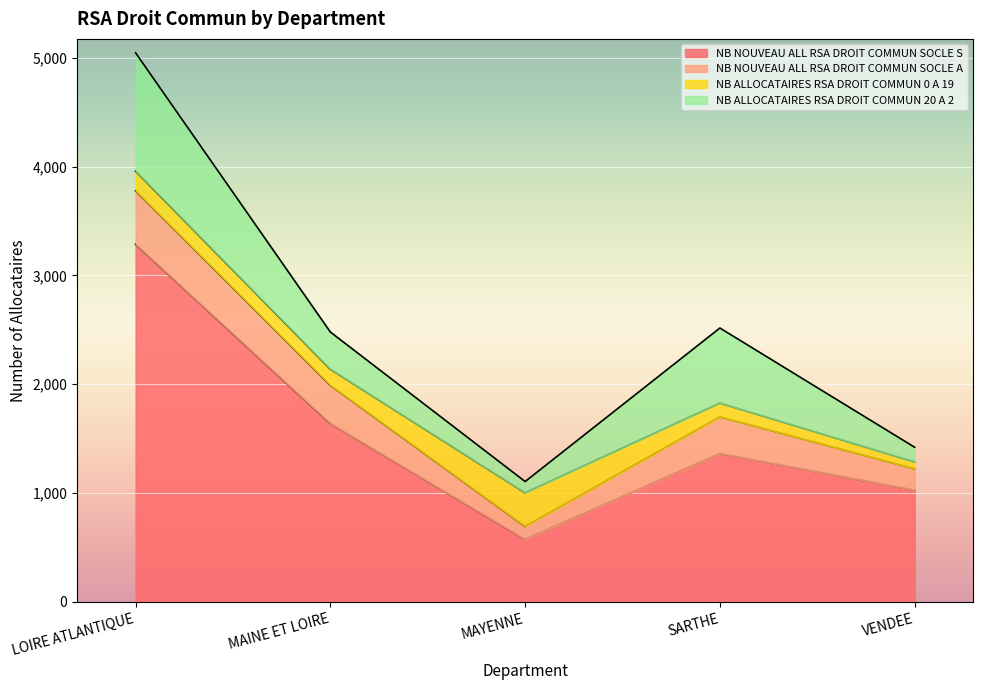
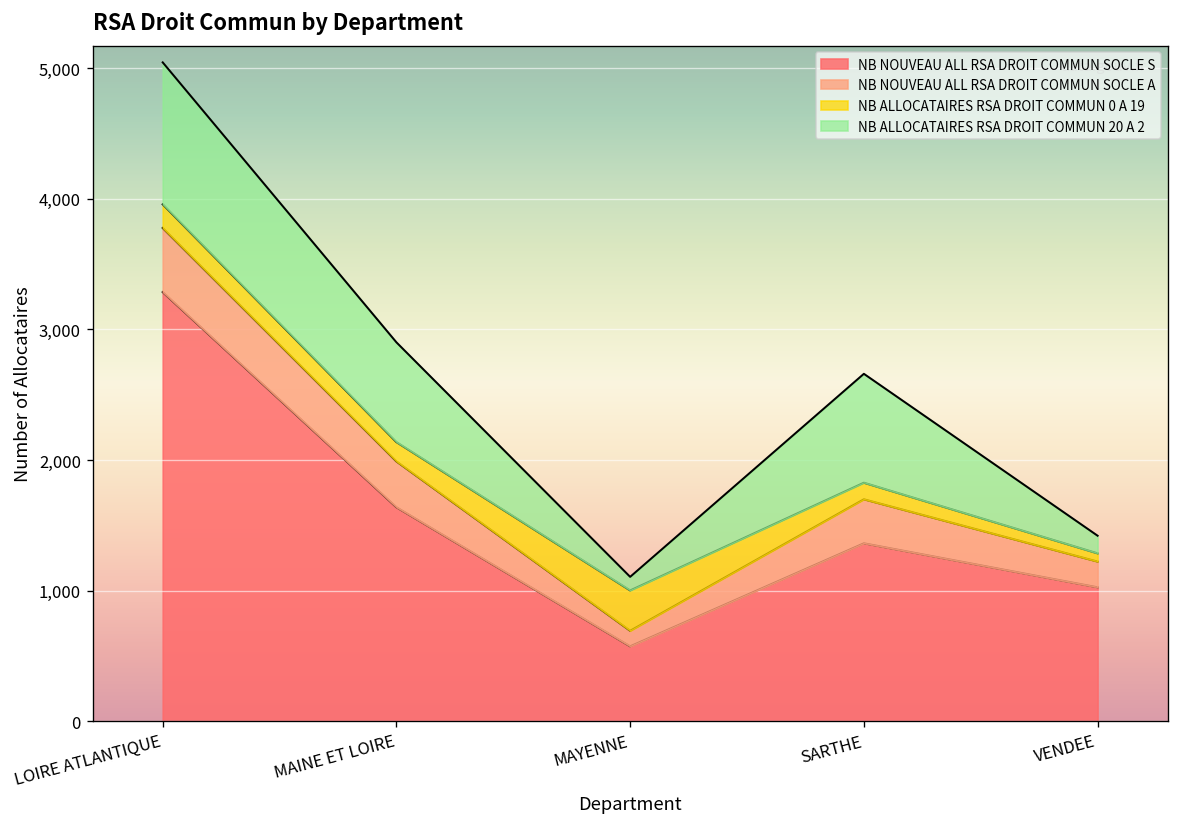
NB ALLOCATAIRES RSA DROIT COMMUN 20 A 2, MAINE ET LOIRE: 340 -> 760
NB ALLOCATAIRES RSA DROIT COMMUN 20 A 2, SARTHE: 690 -> 830
